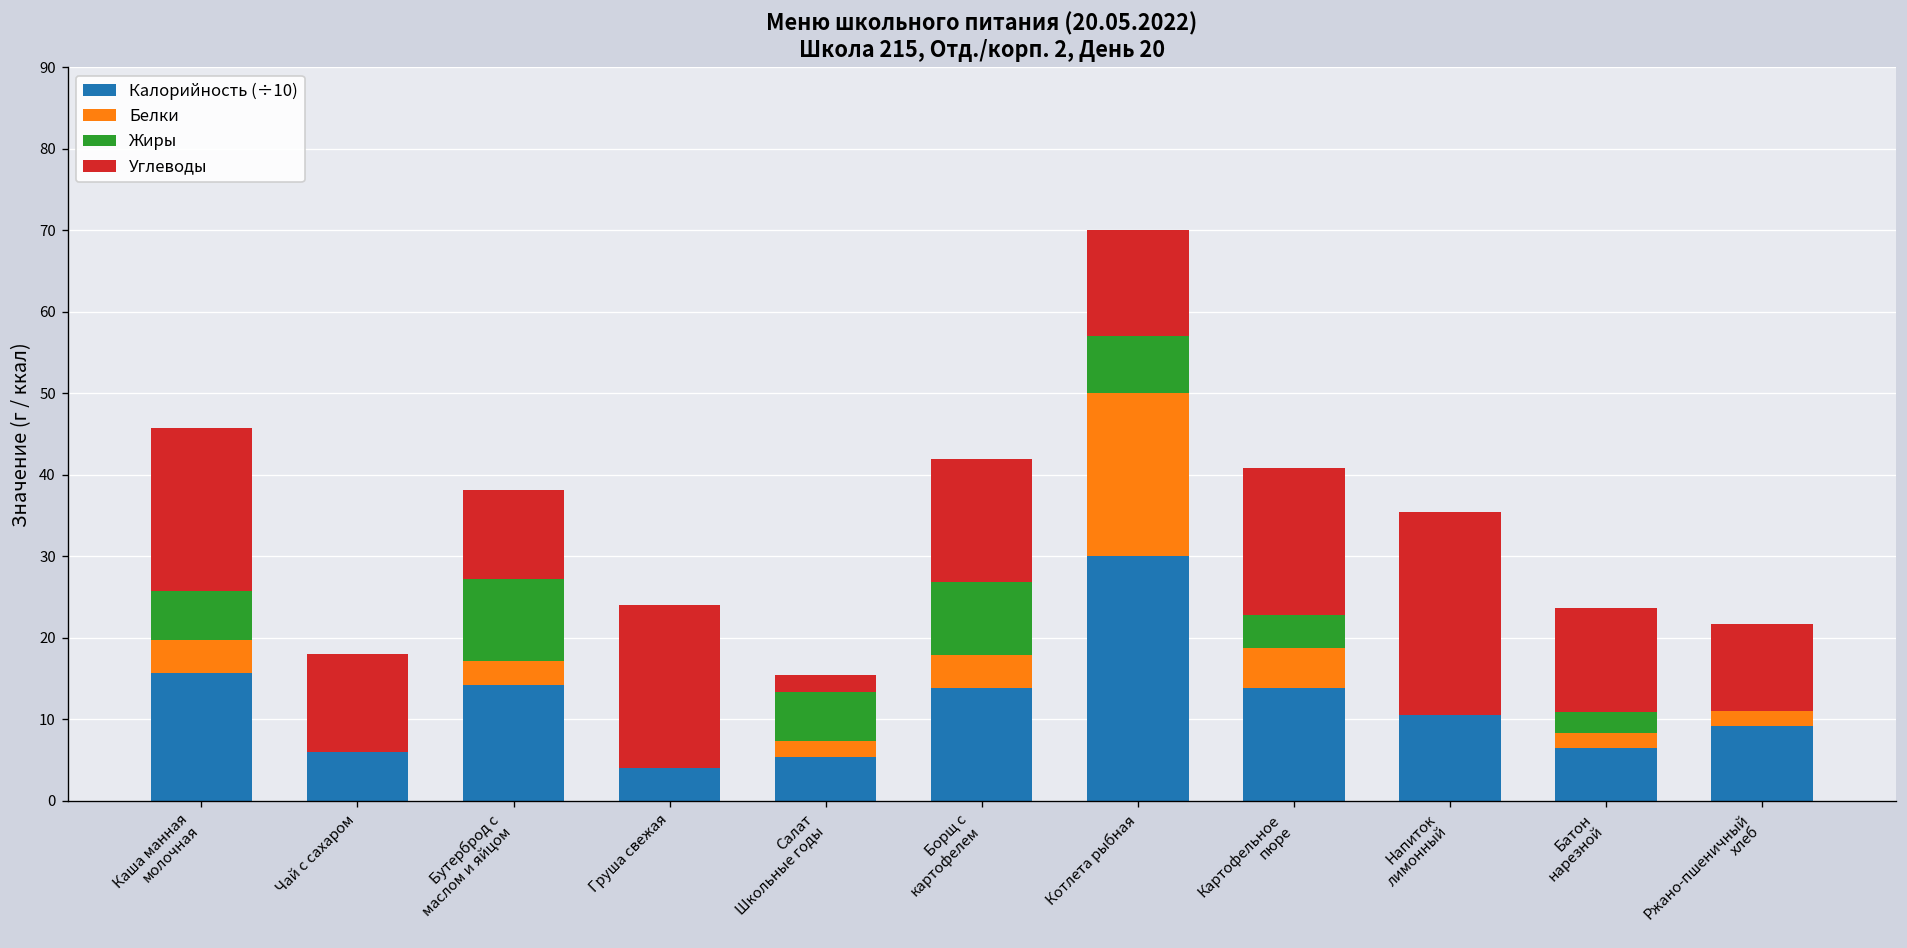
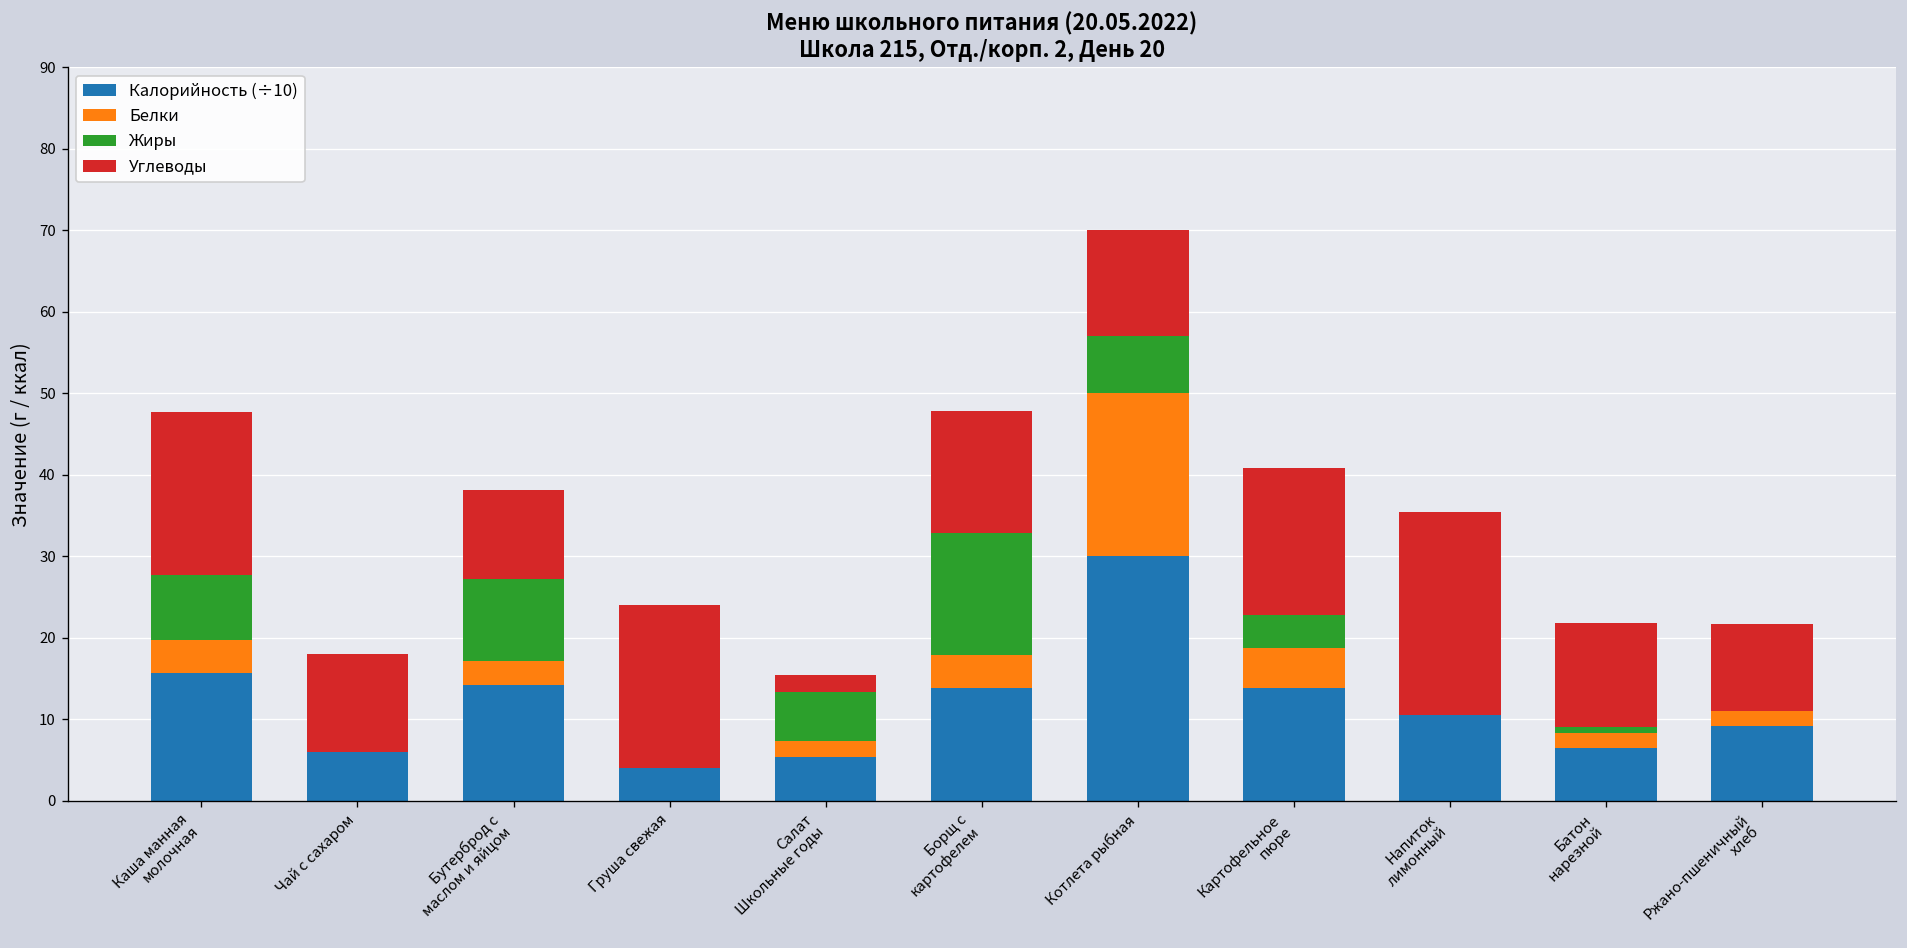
Жиры, Каша манная молочная: 6 -> 8
Жиры, Борщ с картофелем: 9 -> 15
Жиры, Батон нарезной: 3 -> 1
